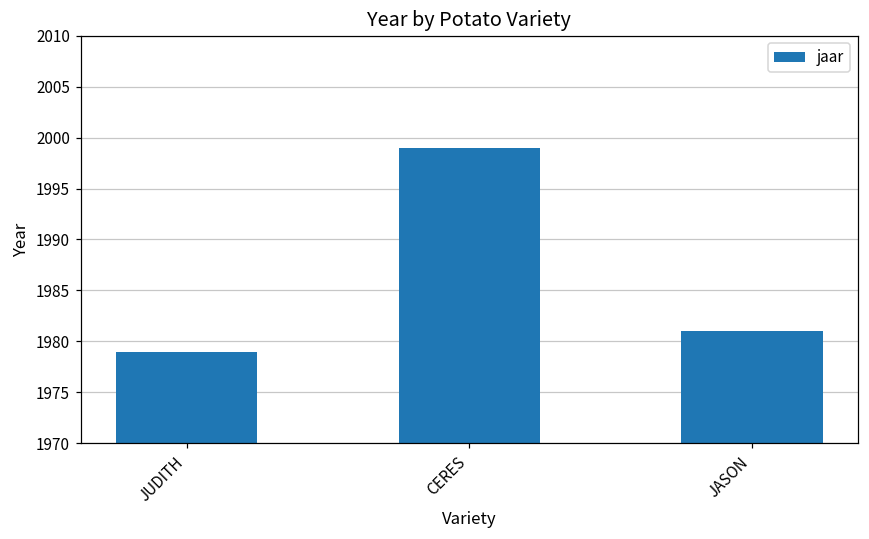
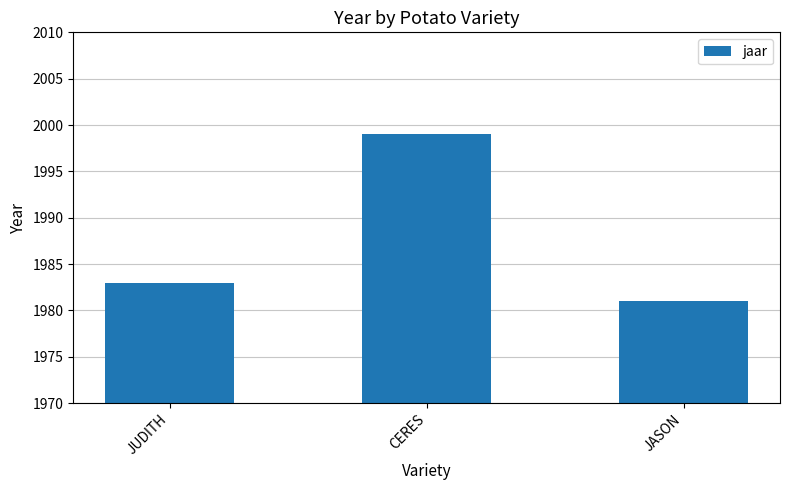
JUDITH: 1979 -> 1983
